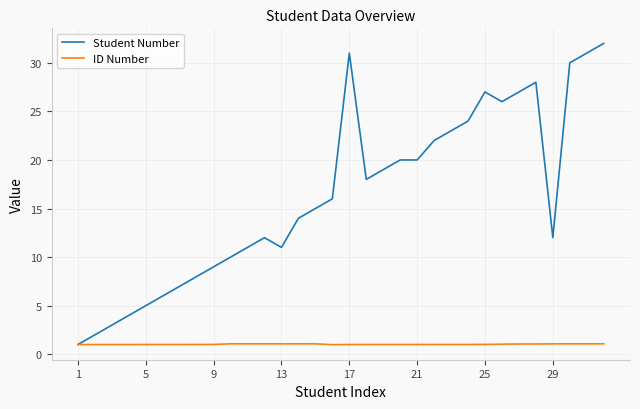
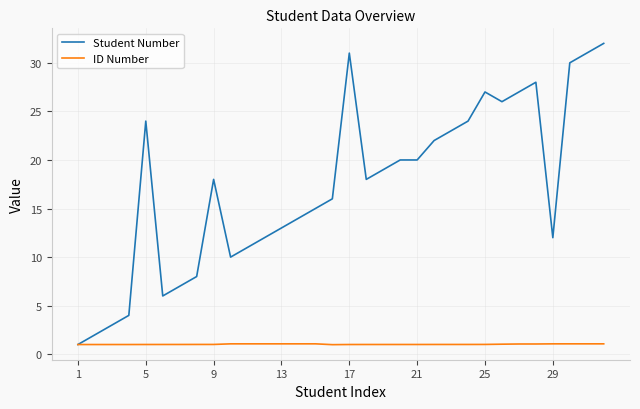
Student Number, 5: 5 -> 24
Student Number, 9: 9 -> 18
Student Number, 13: 11 -> 13
